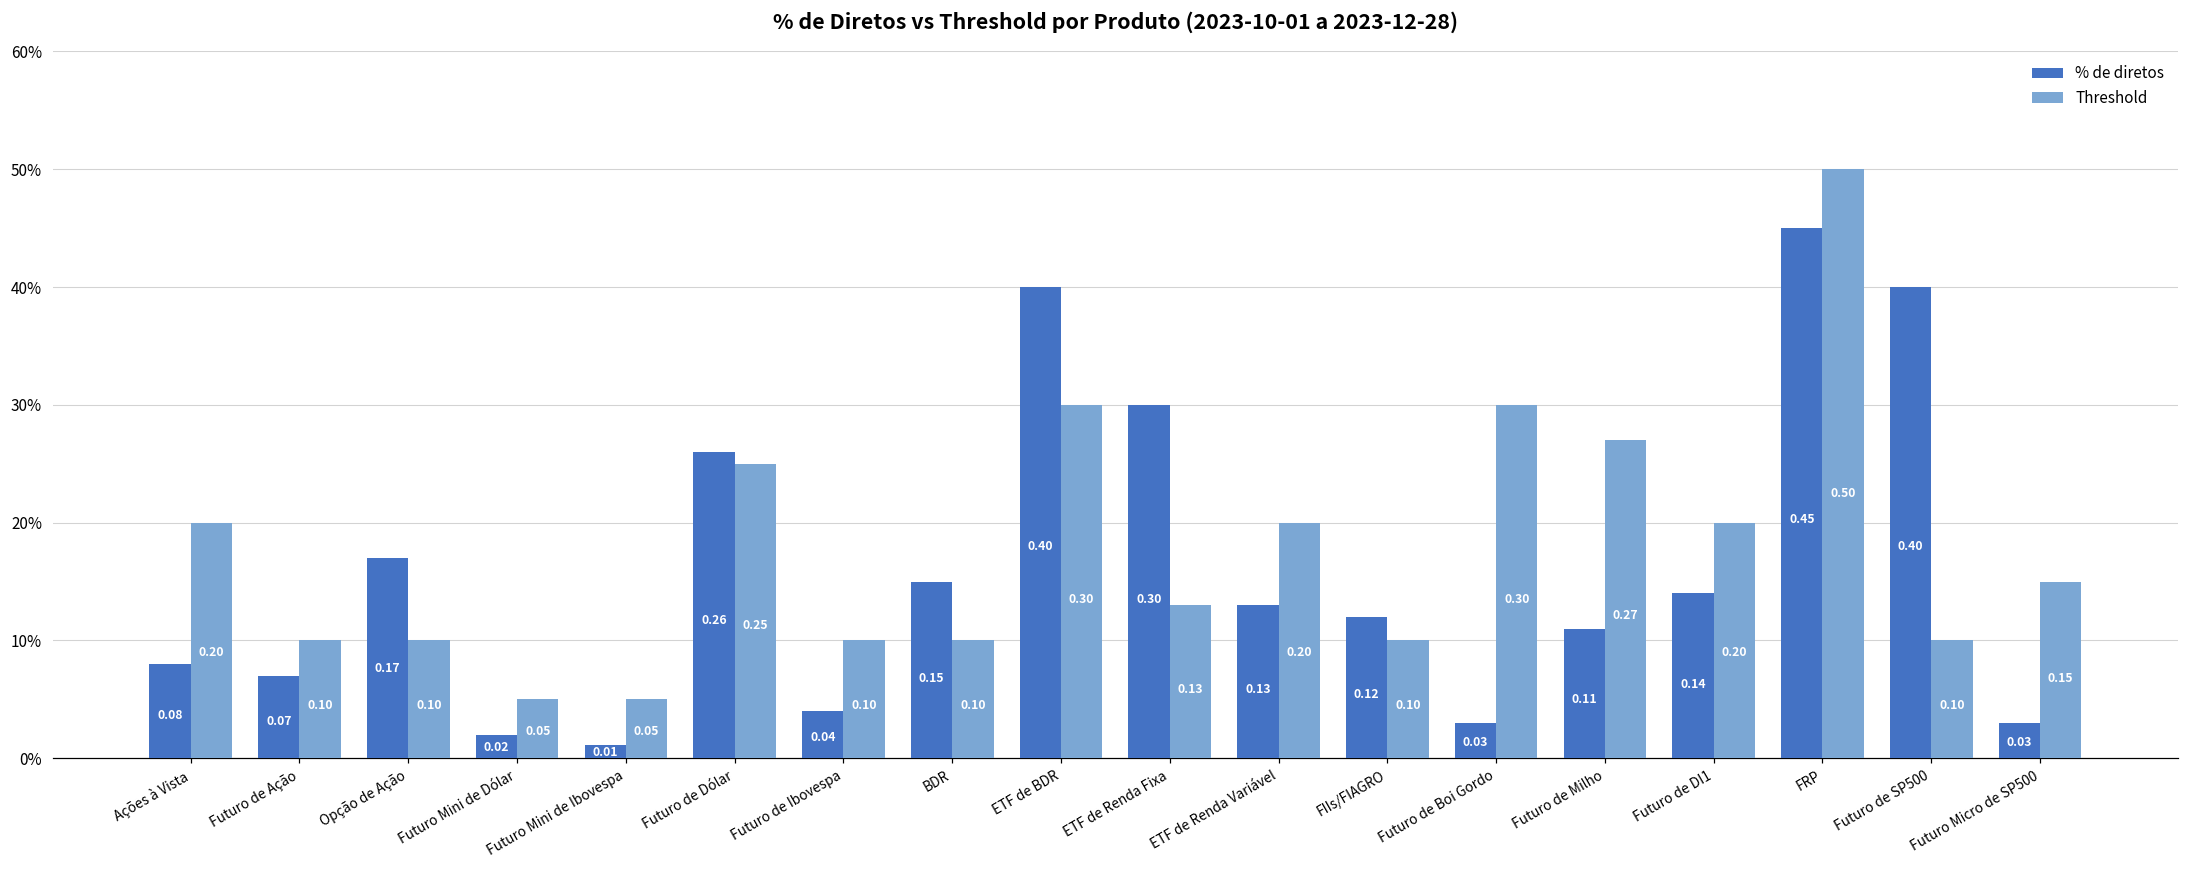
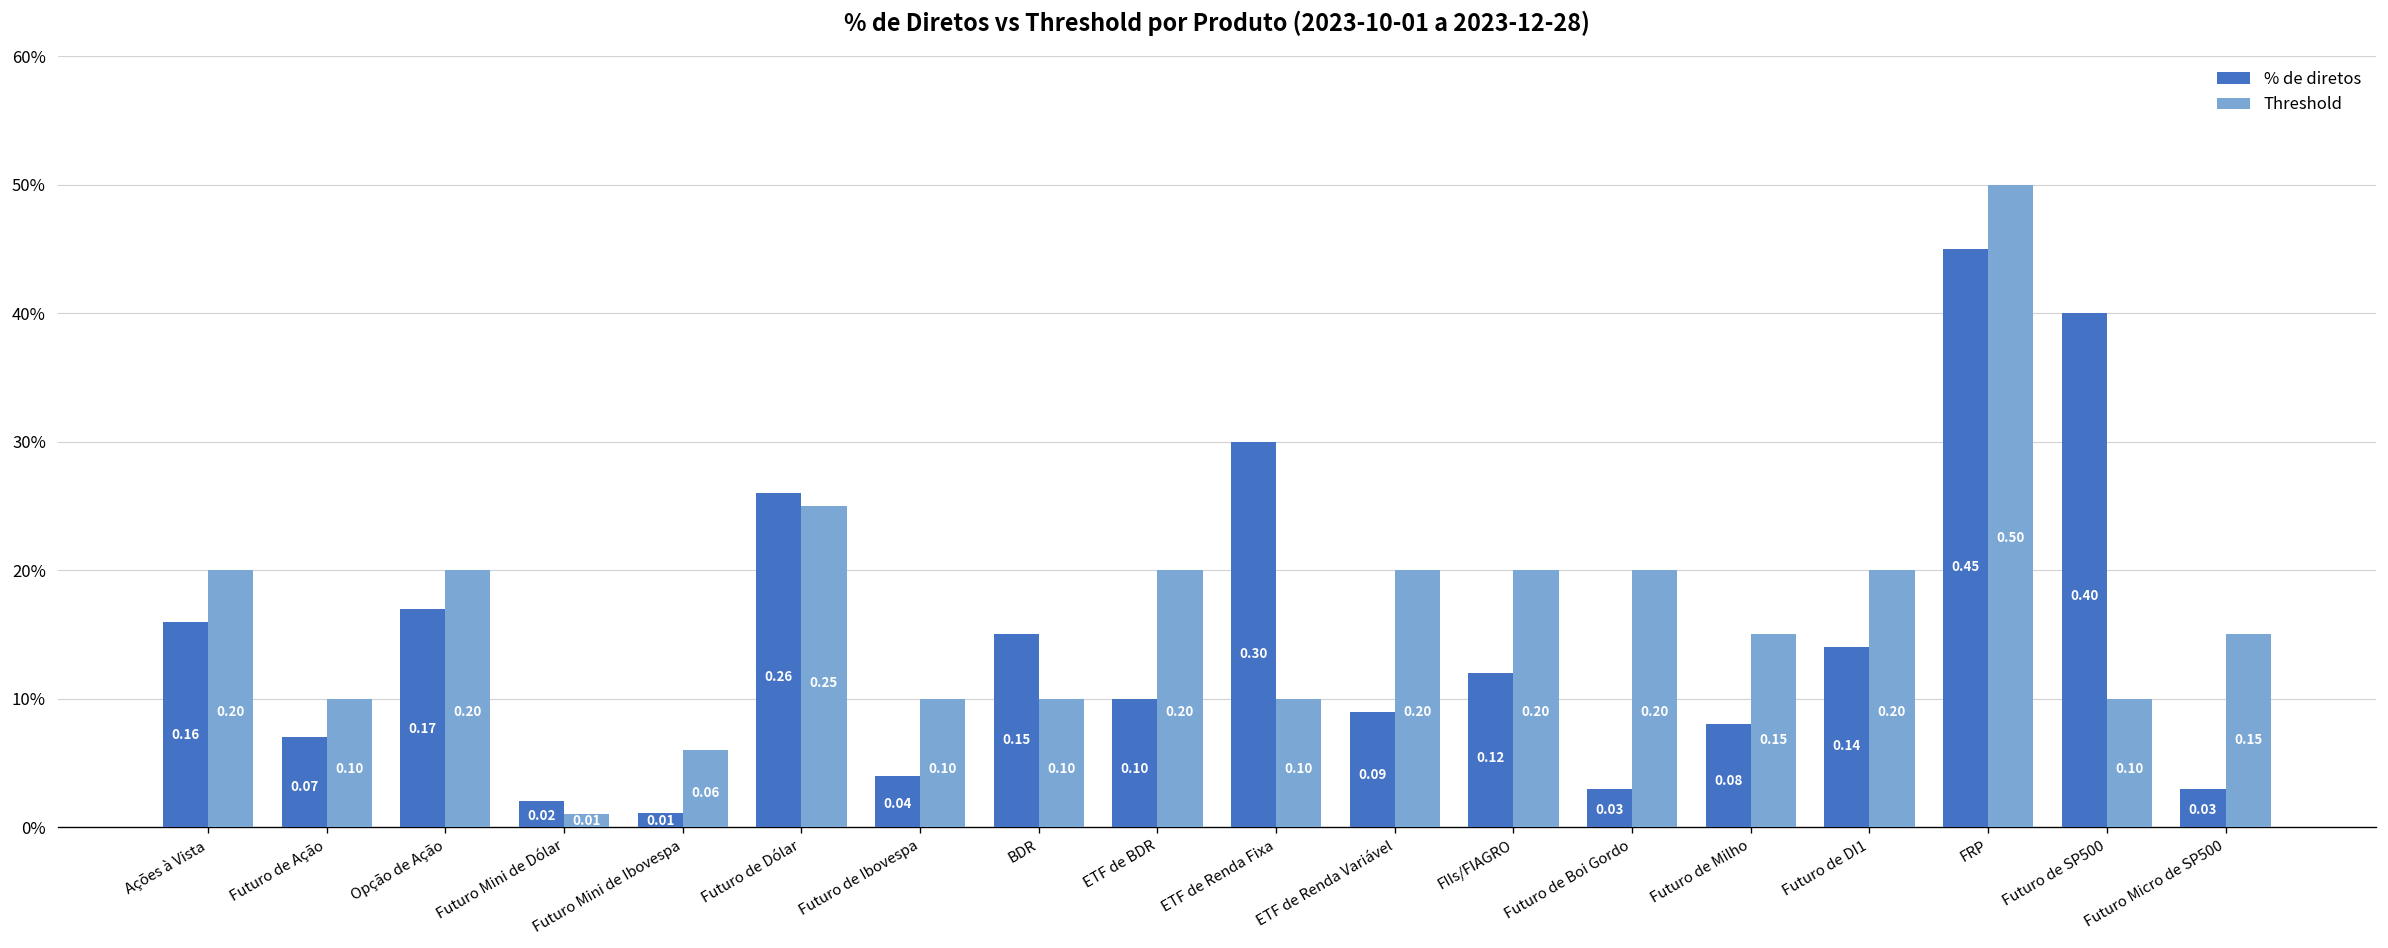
% de diretos, Ações à Vista: 0.08 -> 0.16
Threshold, Opção de Ação: 0.10 -> 0.20
Threshold, Futuro Mini de Dólar: 0.05 -> 0.01
Threshold, Futuro Mini de Ibovespa: 0.05 -> 0.06
% de diretos, ETF de BDR: 0.40 -> 0.10
Threshold, ETF de BDR: 0.30 -> 0.20
Threshold, ETF de Renda Fixa: 0.13 -> 0.10
% de diretos, ETF de Renda Variável: 0.13 -> 0.09
Threshold, FIIs/FIAGRO: 0.10 -> 0.20
Threshold, Futuro de Boi Gordo: 0.30 -> 0.20
% de diretos, Futuro de Milho: 0.11 -> 0.08
Threshold, Futuro de Milho: 0.27 -> 0.15
